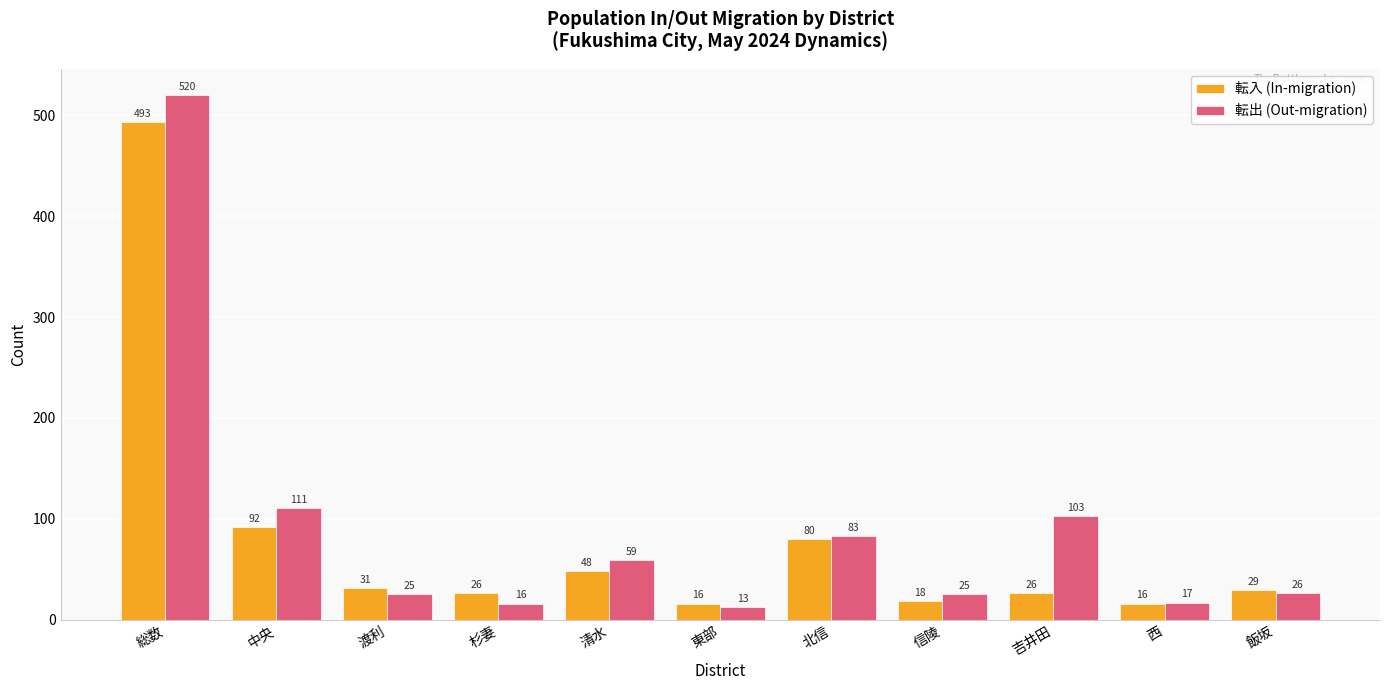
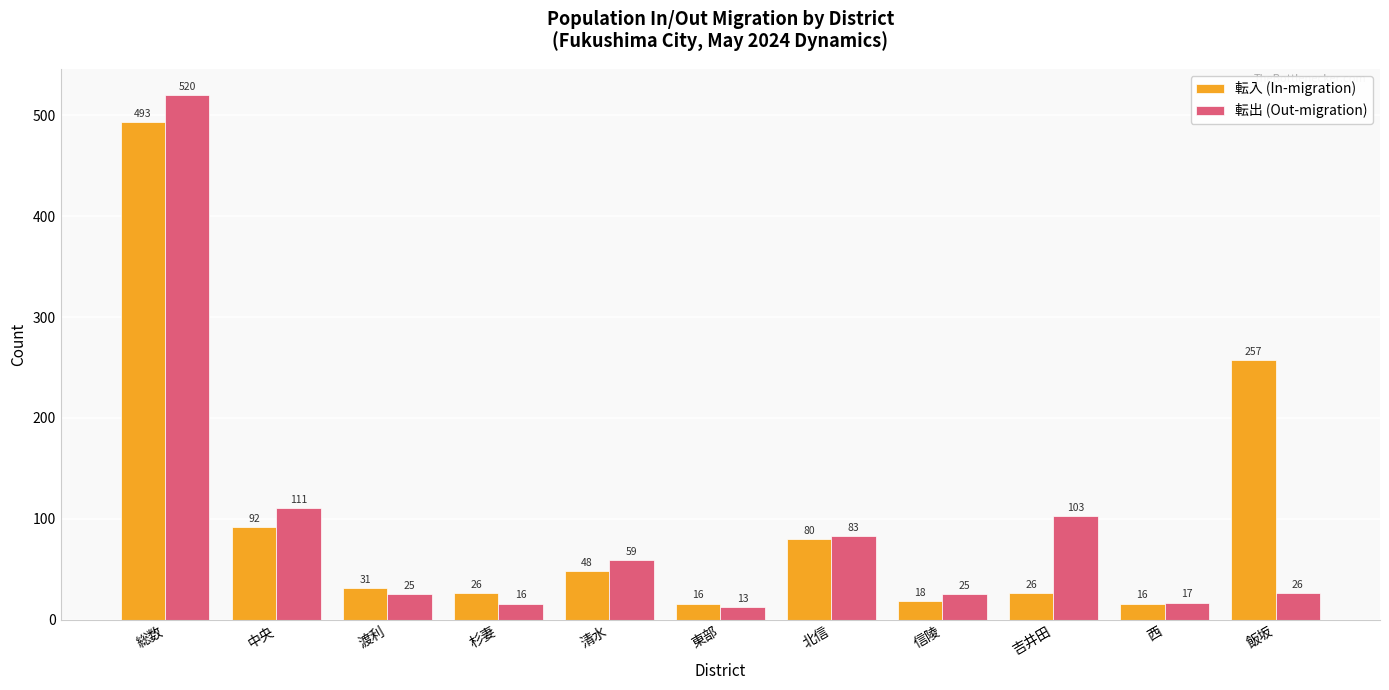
転入 (In-migration), 飯坂: 29 -> 257
